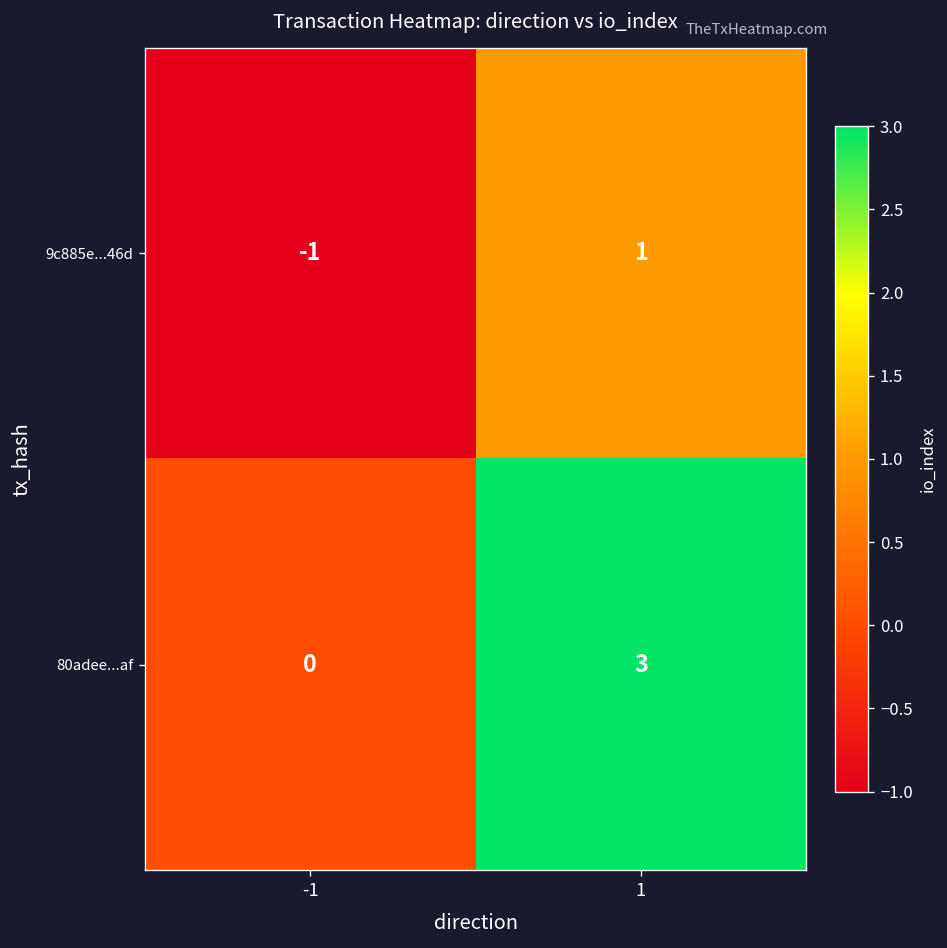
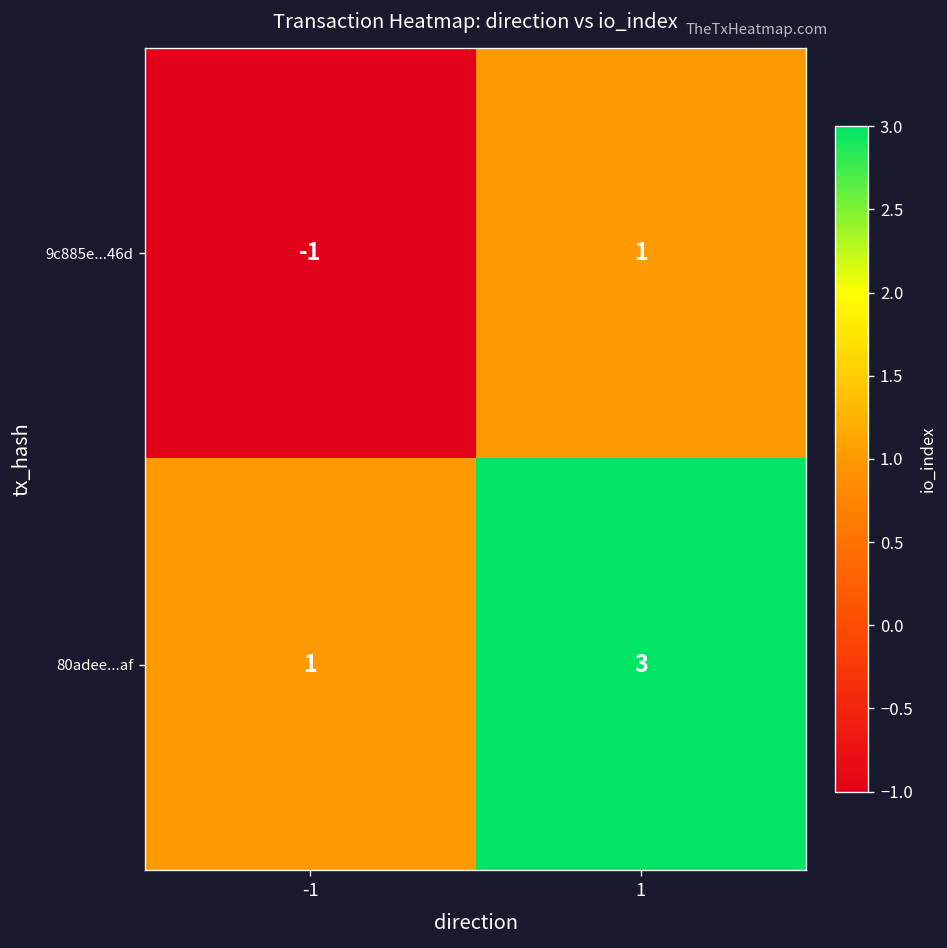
80adee...af, -1: 0 -> 1
